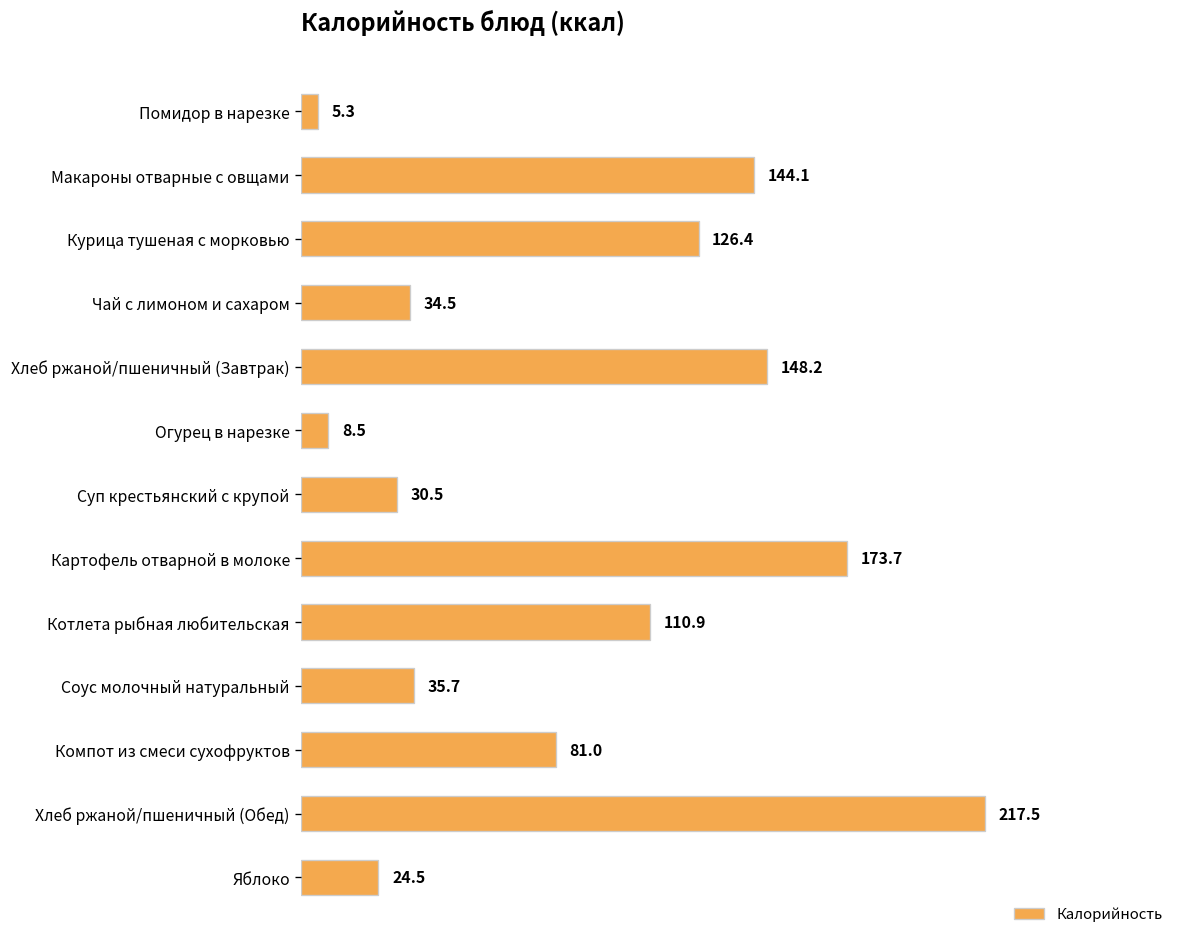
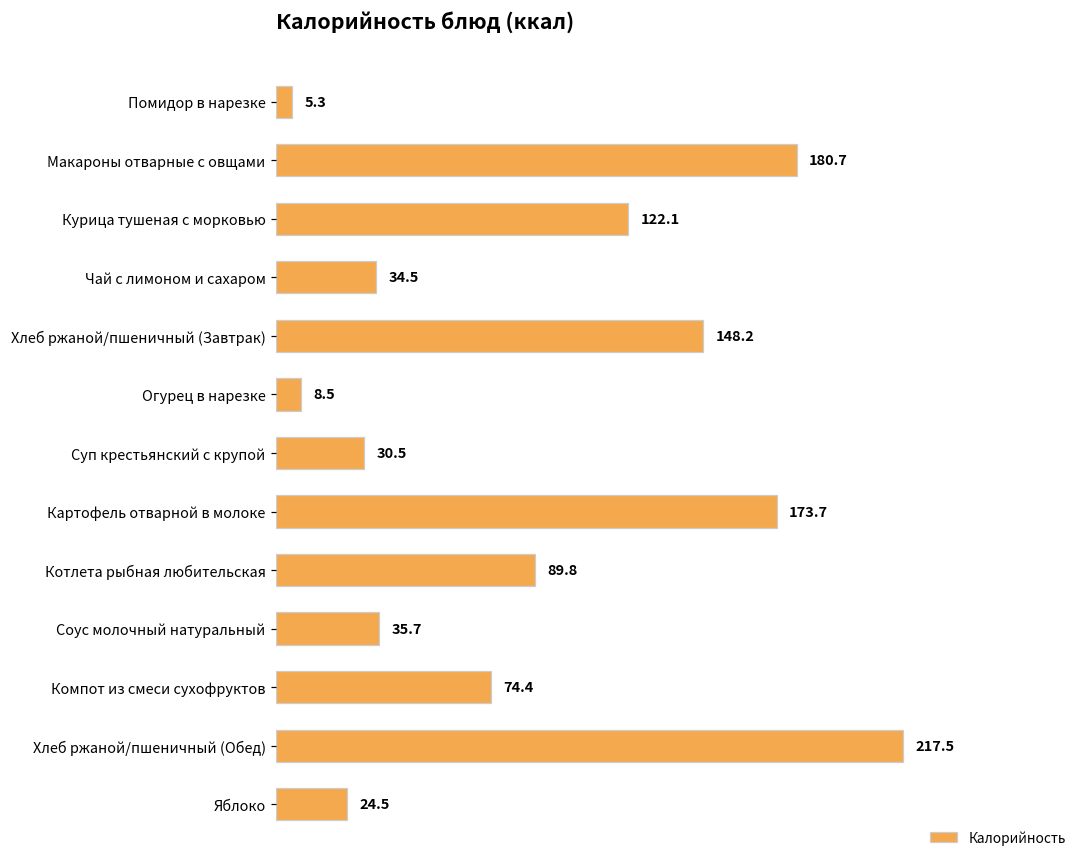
Макароны отварные с овщами: 144.1 -> 180.7
Курица тушеная с морковью: 126.4 -> 122.1
Котлета рыбная любительская: 110.9 -> 89.8
Компот из смеси сухофруктов: 81.0 -> 74.4
